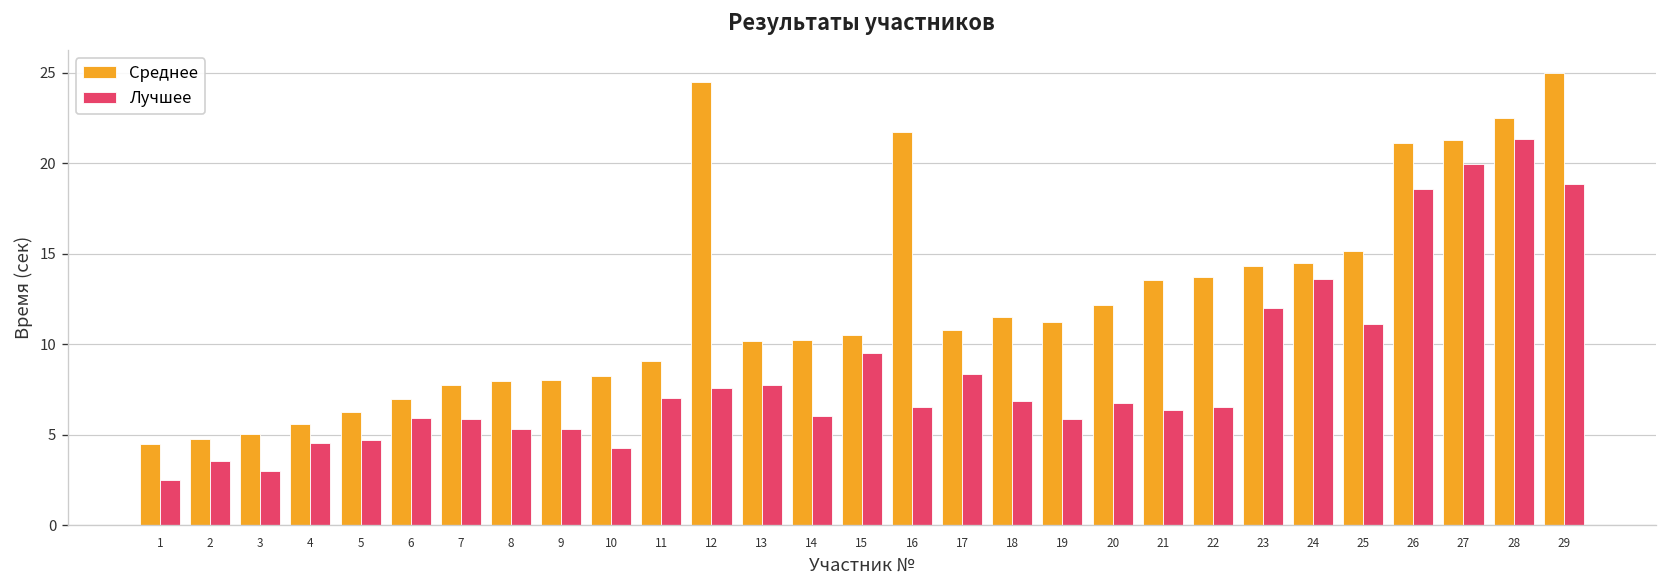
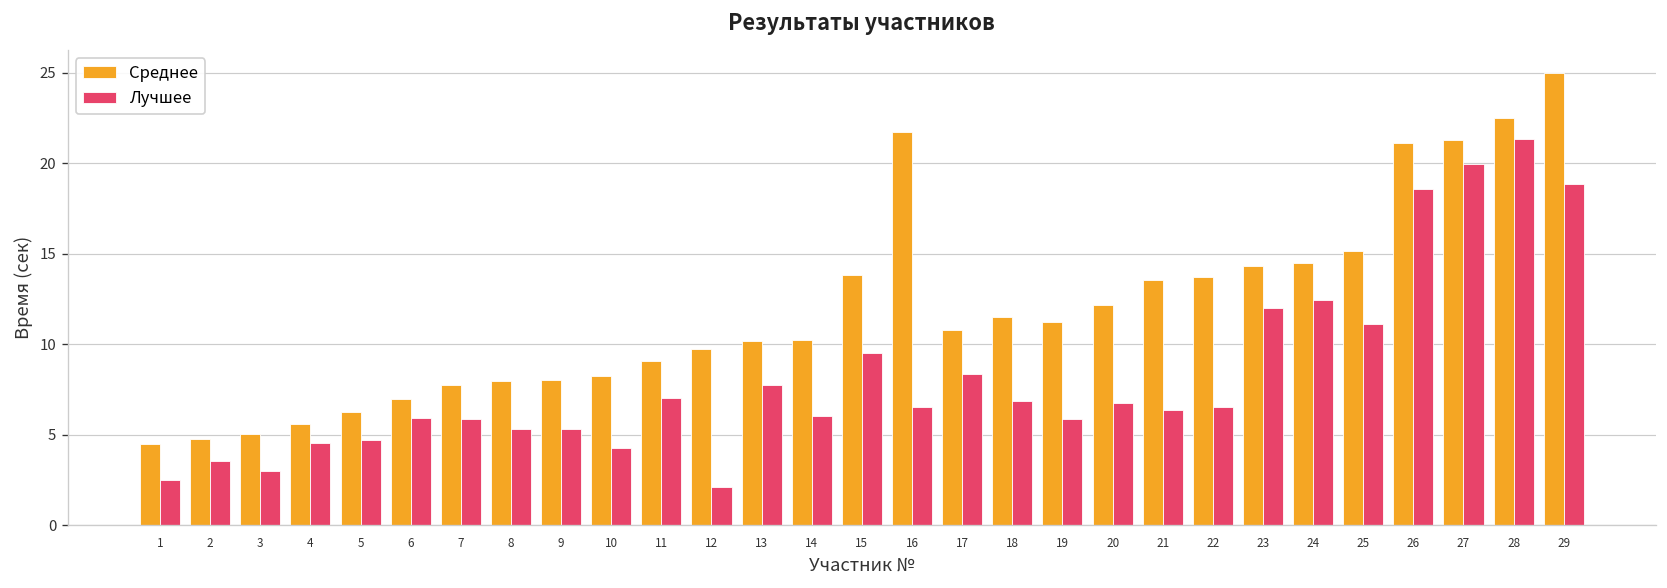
Среднее, 12: 24.5 -> 9.7
Лучшее, 12: 7.6 -> 2.1
Среднее, 15: 10.5 -> 13.8
Лучшее, 24: 13.6 -> 12.4
